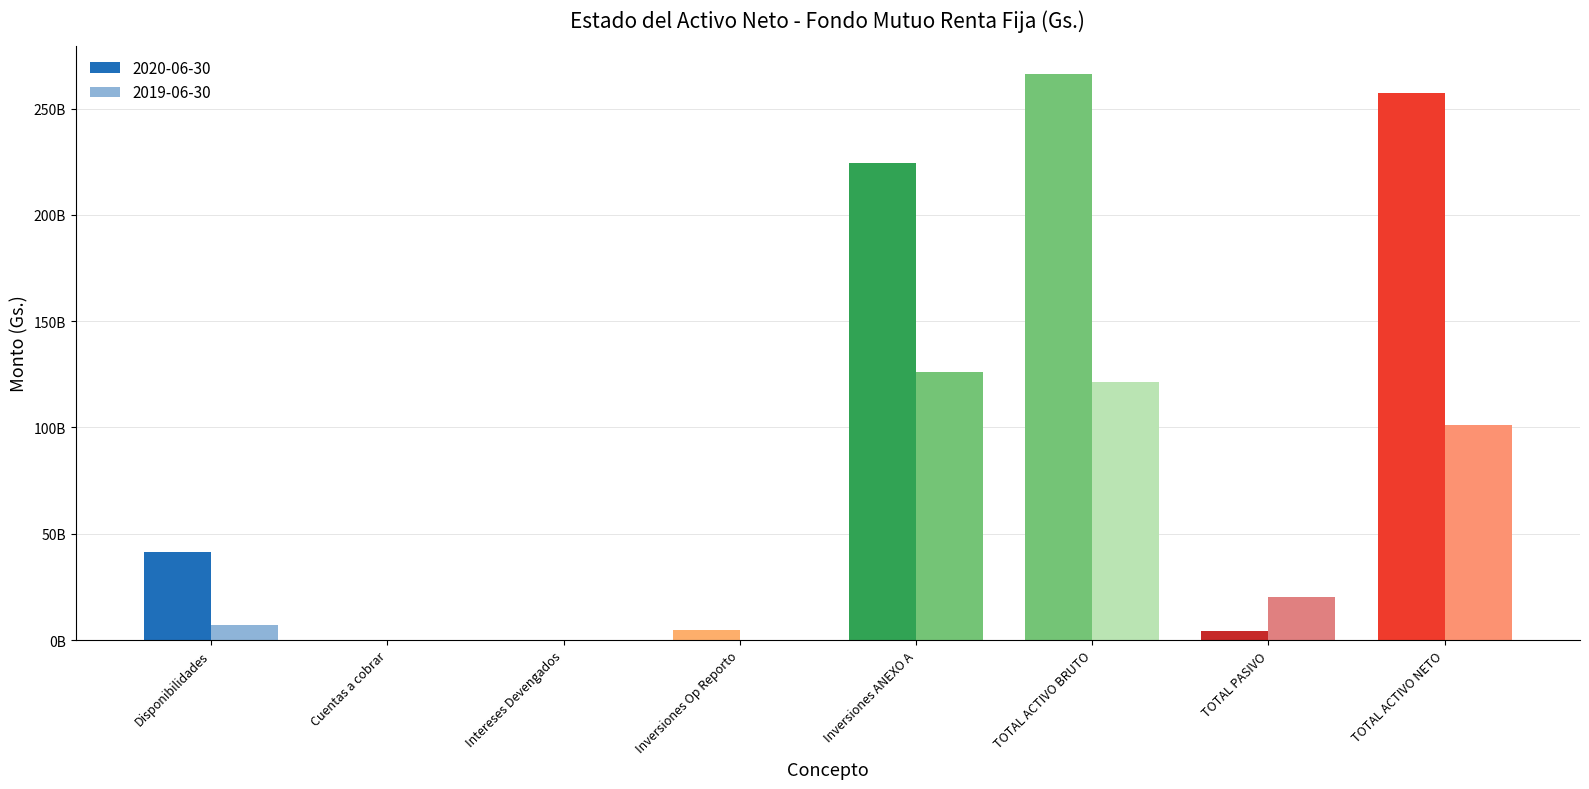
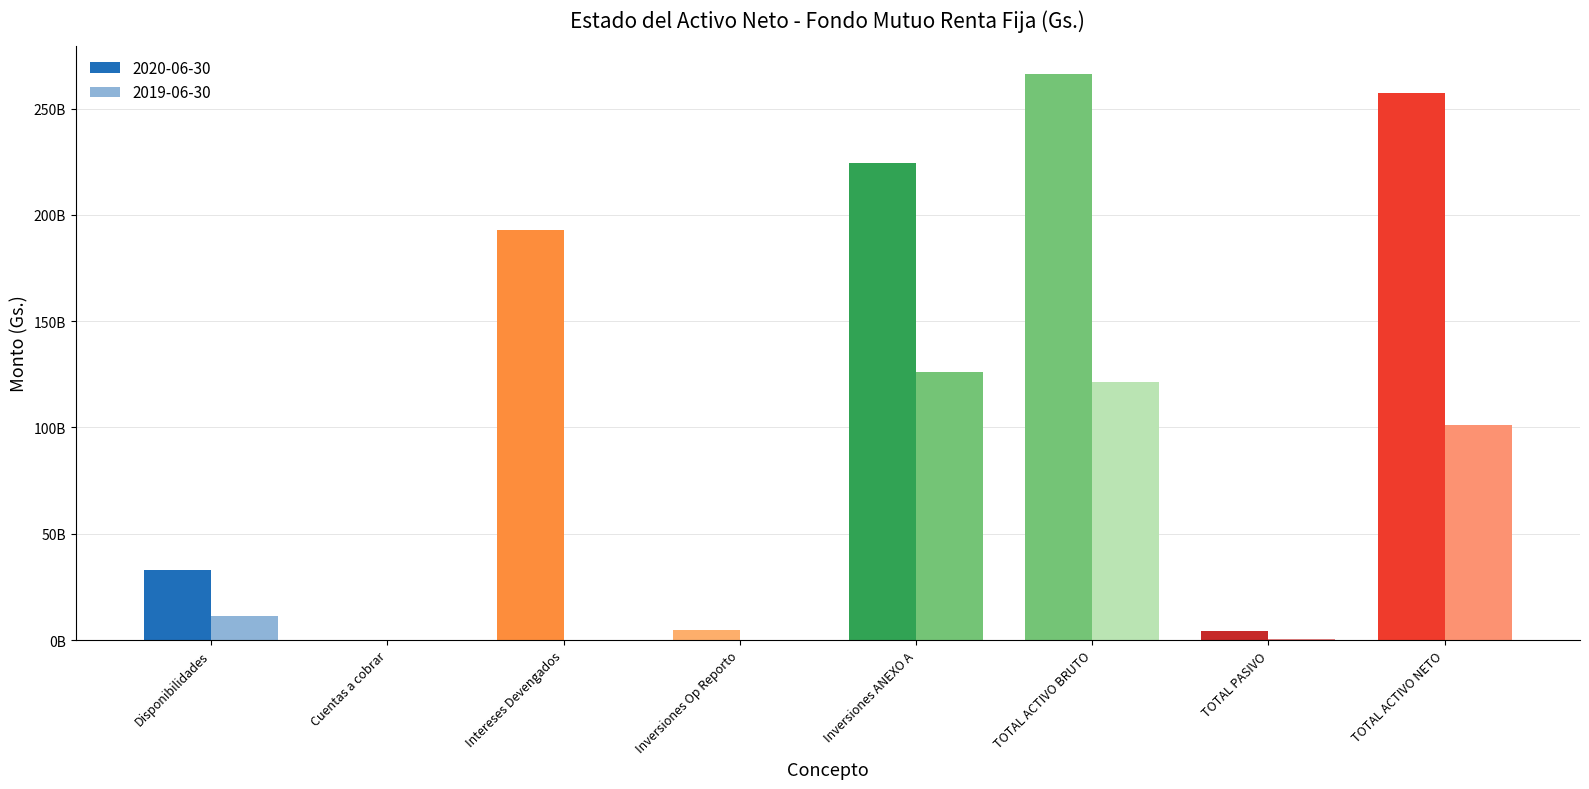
2020-06-30, Disponibilidades: 41000000000 -> 33000000000
2019-06-30, Disponibilidades: 7000000000 -> 11000000000
2020-06-30, Intereses Devengados: 0 -> 193000000000
2019-06-30, TOTAL PASIVO: 20000000000 -> 0
